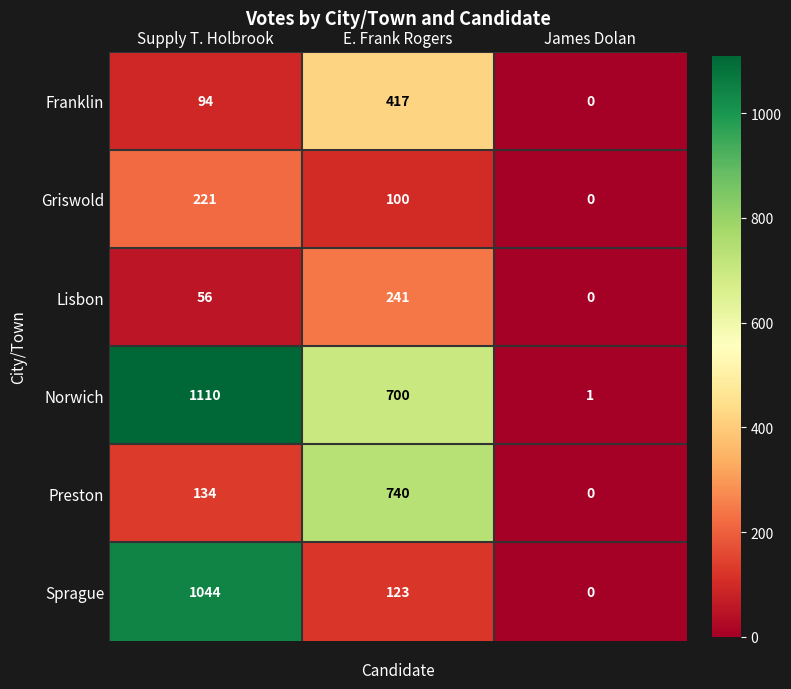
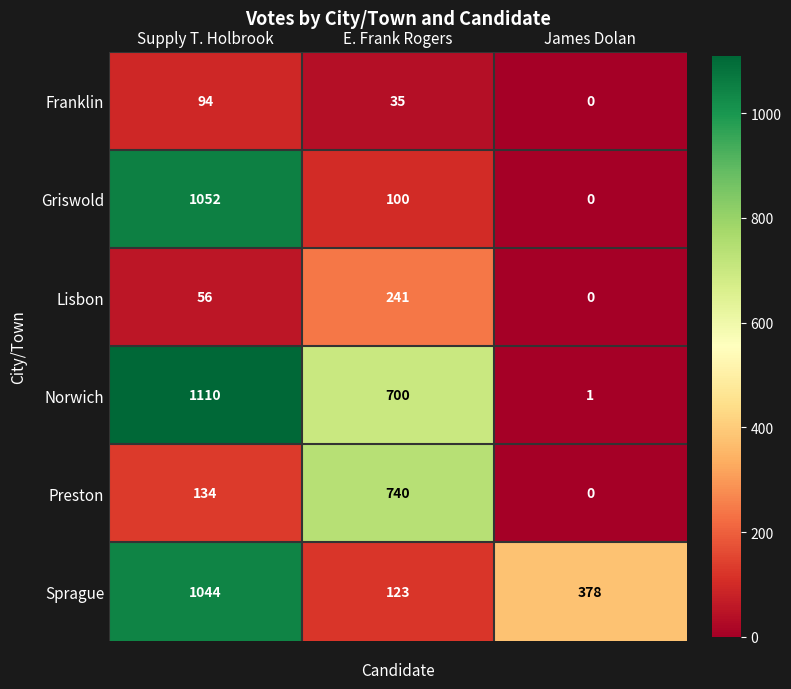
Franklin, E. Frank Rogers: 417 -> 35
Griswold, Supply T. Holbrook: 221 -> 1052
Sprague, James Dolan: 0 -> 378
